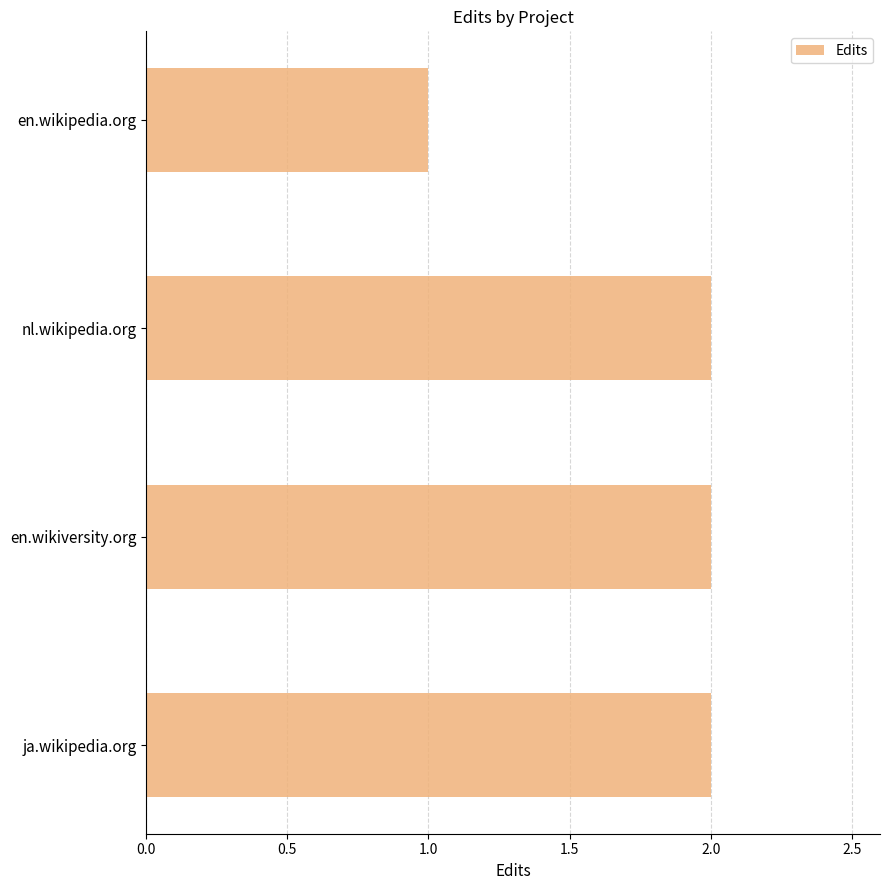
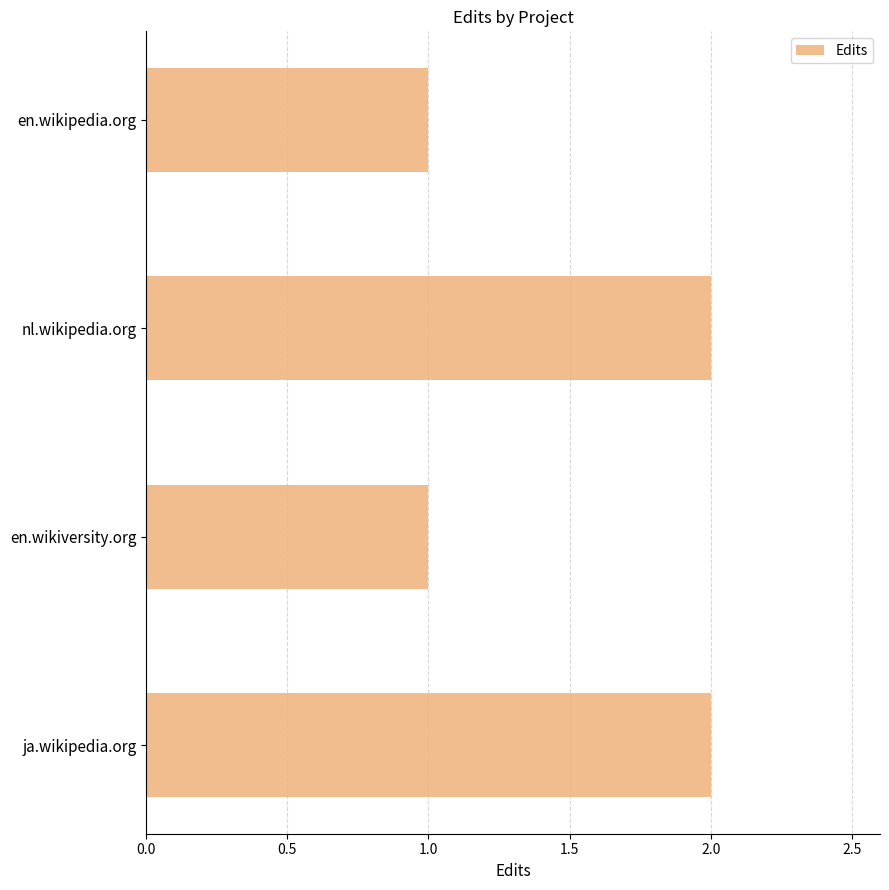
en.wikiversity.org: 2 -> 1
